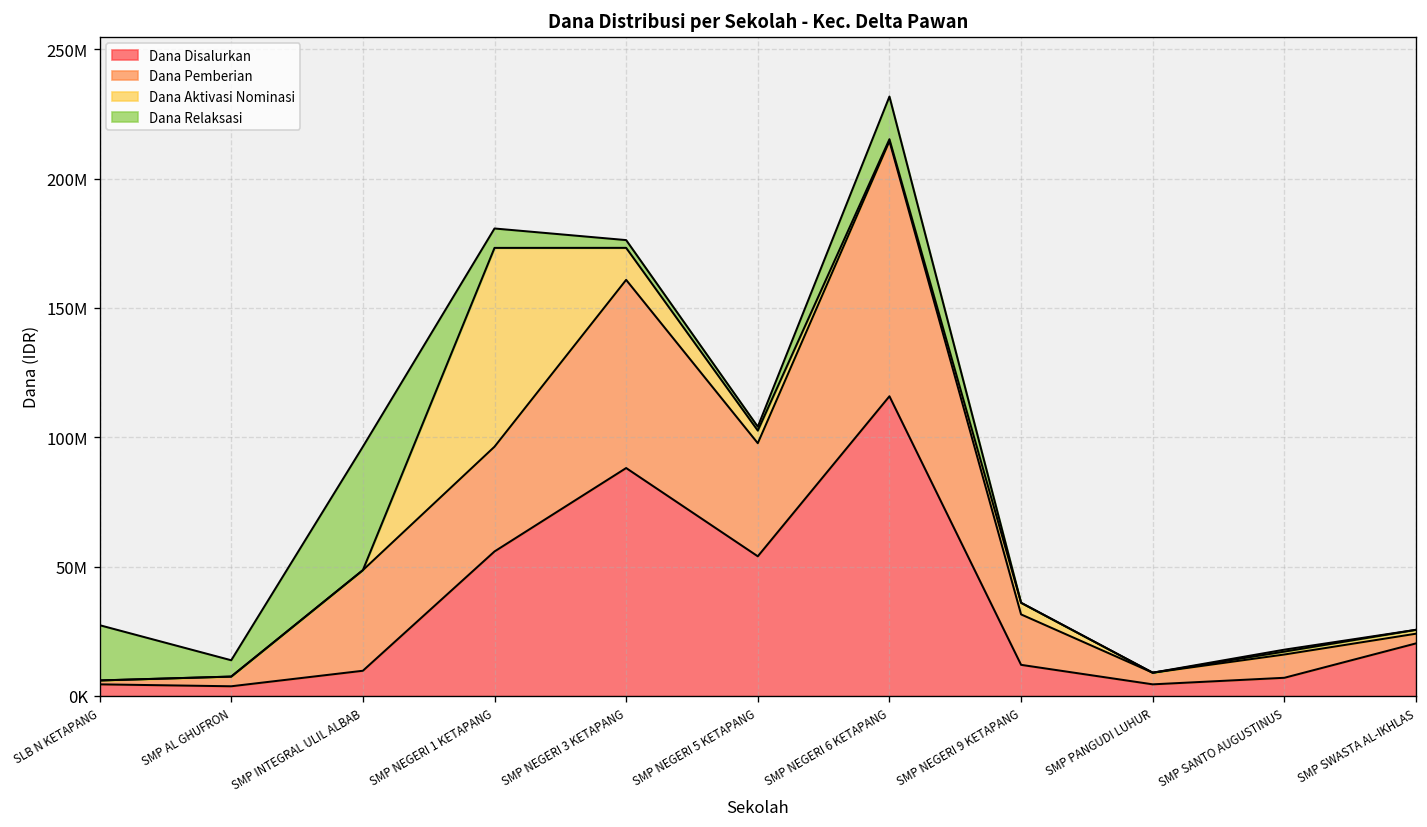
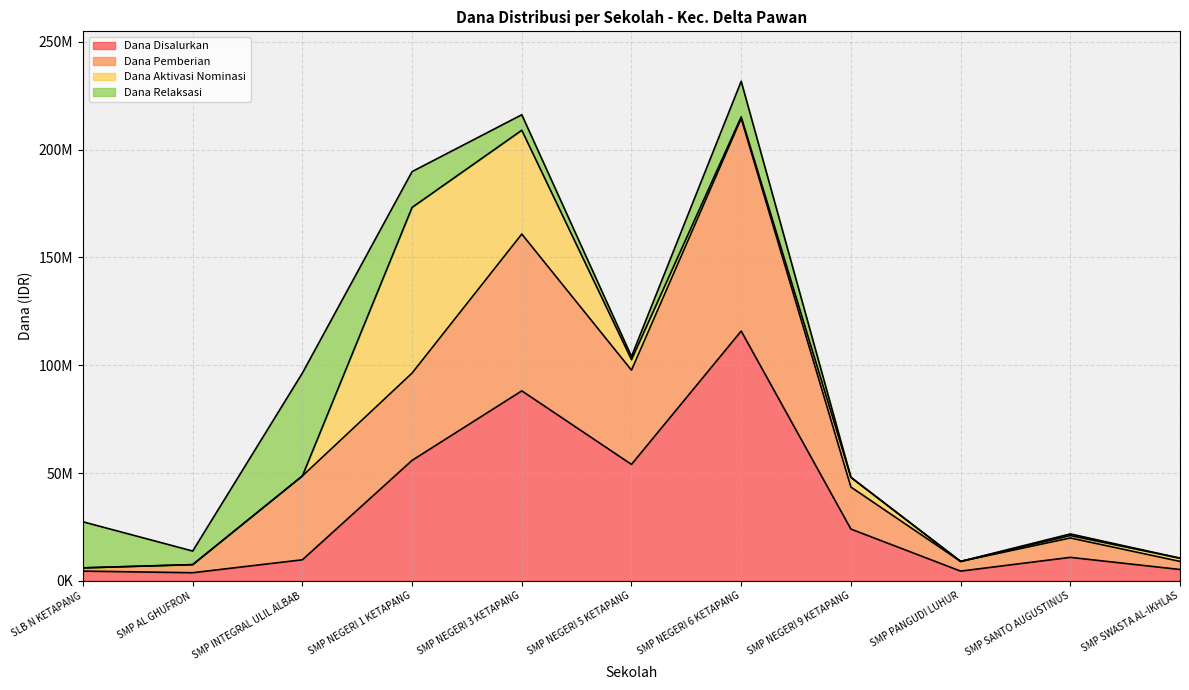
Dana Relaksasi, SMP NEGERI 1 KETAPANG: 8000000 -> 17000000
Dana Aktivasi Nominasi, SMP NEGERI 3 KETAPANG: 12000000 -> 48000000
Dana Relaksasi, SMP NEGERI 3 KETAPANG: 3000000 -> 7000000
Dana Disalurkan, SMP NEGERI 9 KETAPANG: 12000000 -> 24000000
Dana Disalurkan, SMP SANTO AUGUSTINUS: 7000000 -> 11000000
Dana Disalurkan, SMP SWASTA AL-IKHLAS: 20000000 -> 5000000
